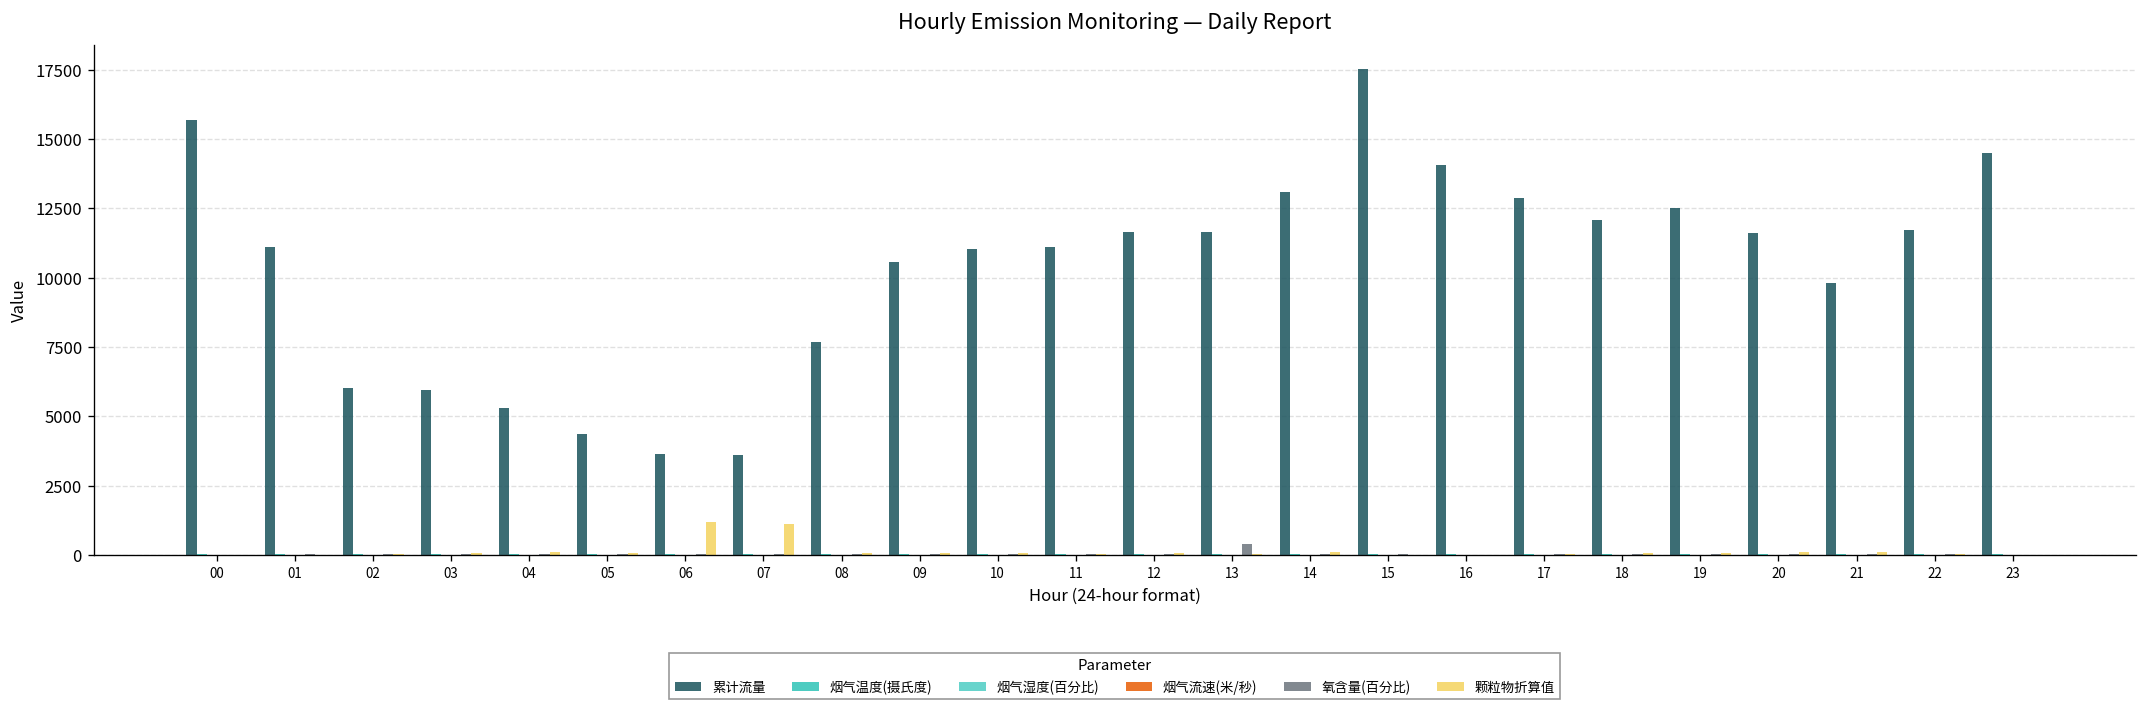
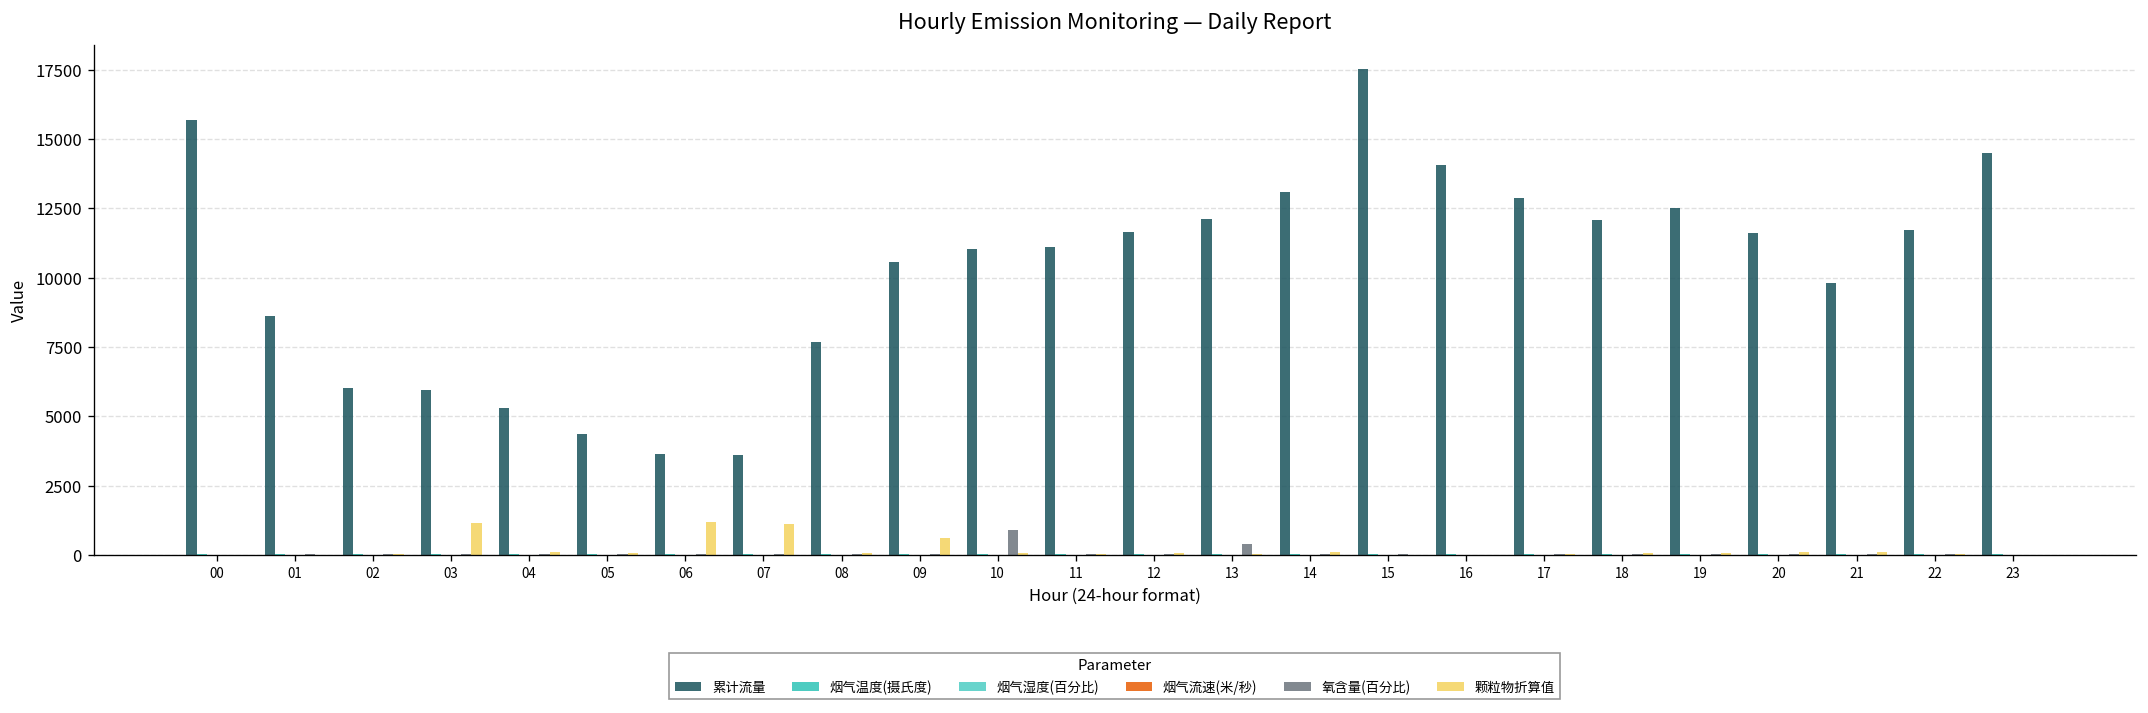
累计流量, 01: 11100 -> 8600
颗粒物折算值, 03: 100 -> 1200
颗粒物折算值, 09: 100 -> 600
氧含量(百分比), 10: 0 -> 900
累计流量, 13: 11600 -> 12100
